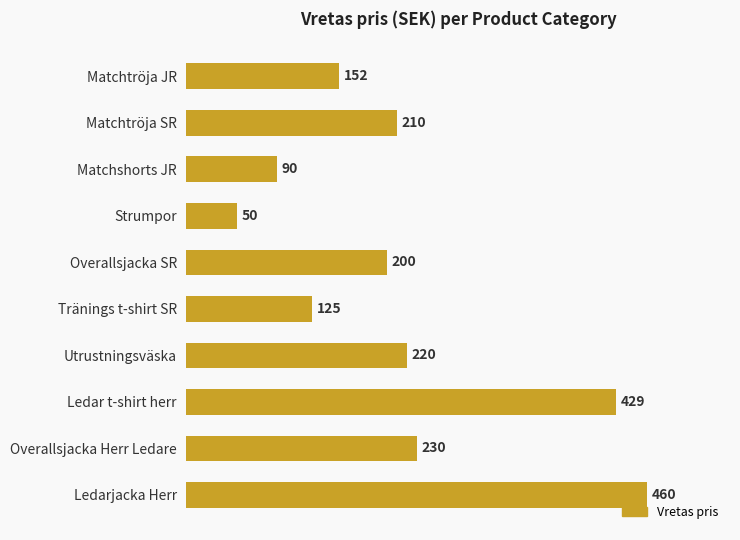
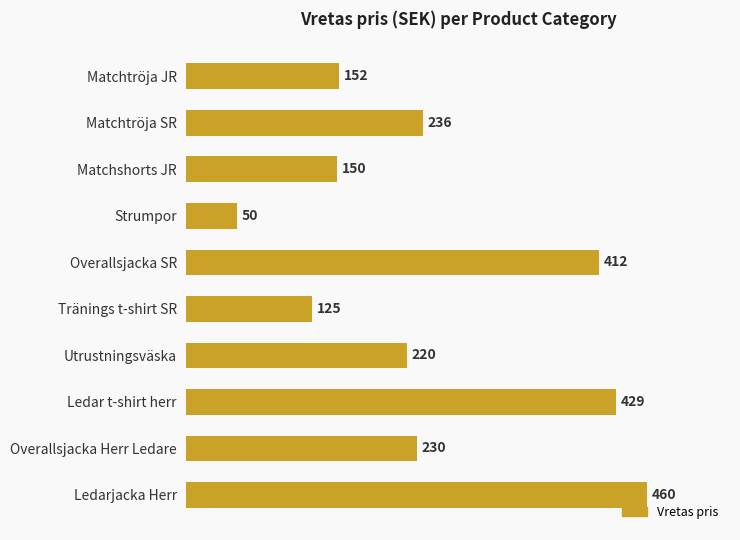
Matchtröja SR: 210 -> 236
Matchshorts JR: 90 -> 150
Overallsjacka SR: 200 -> 412
